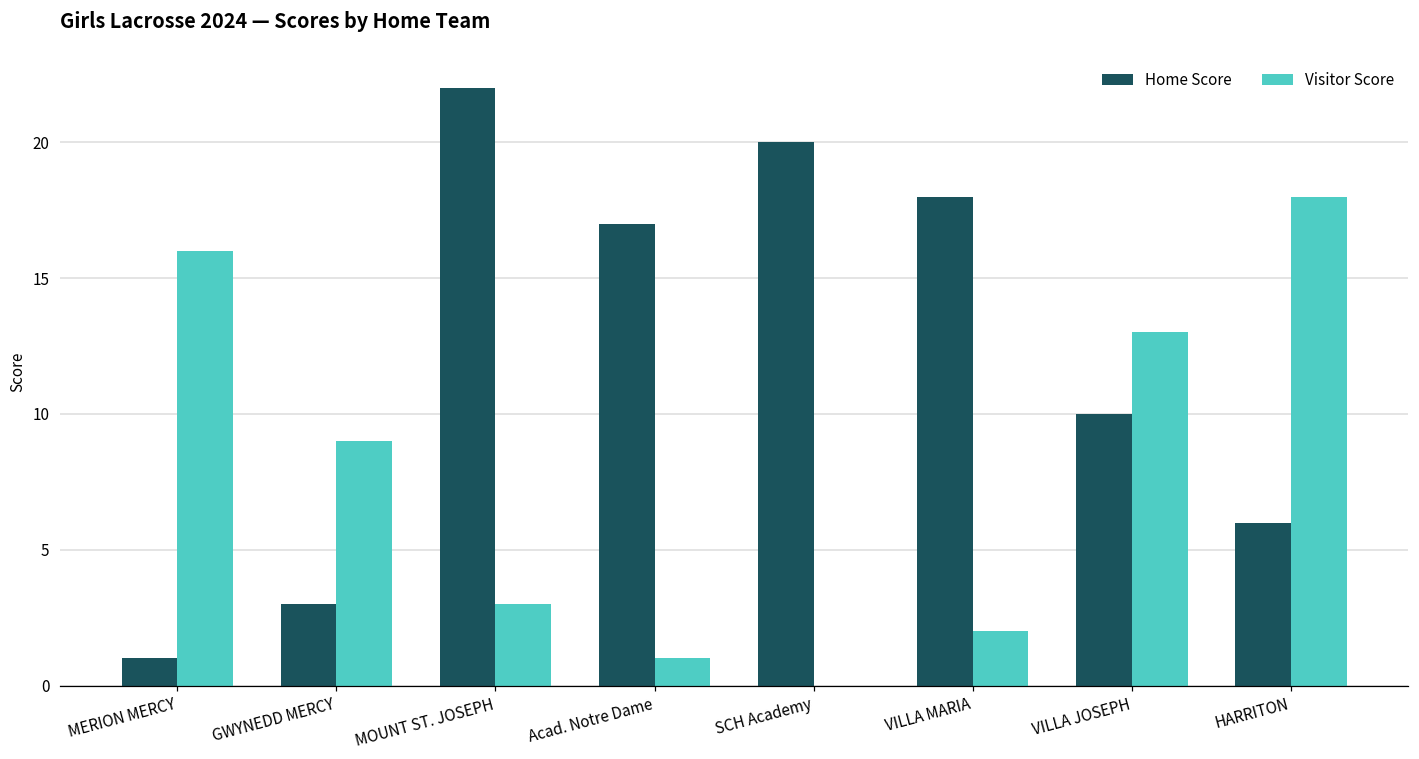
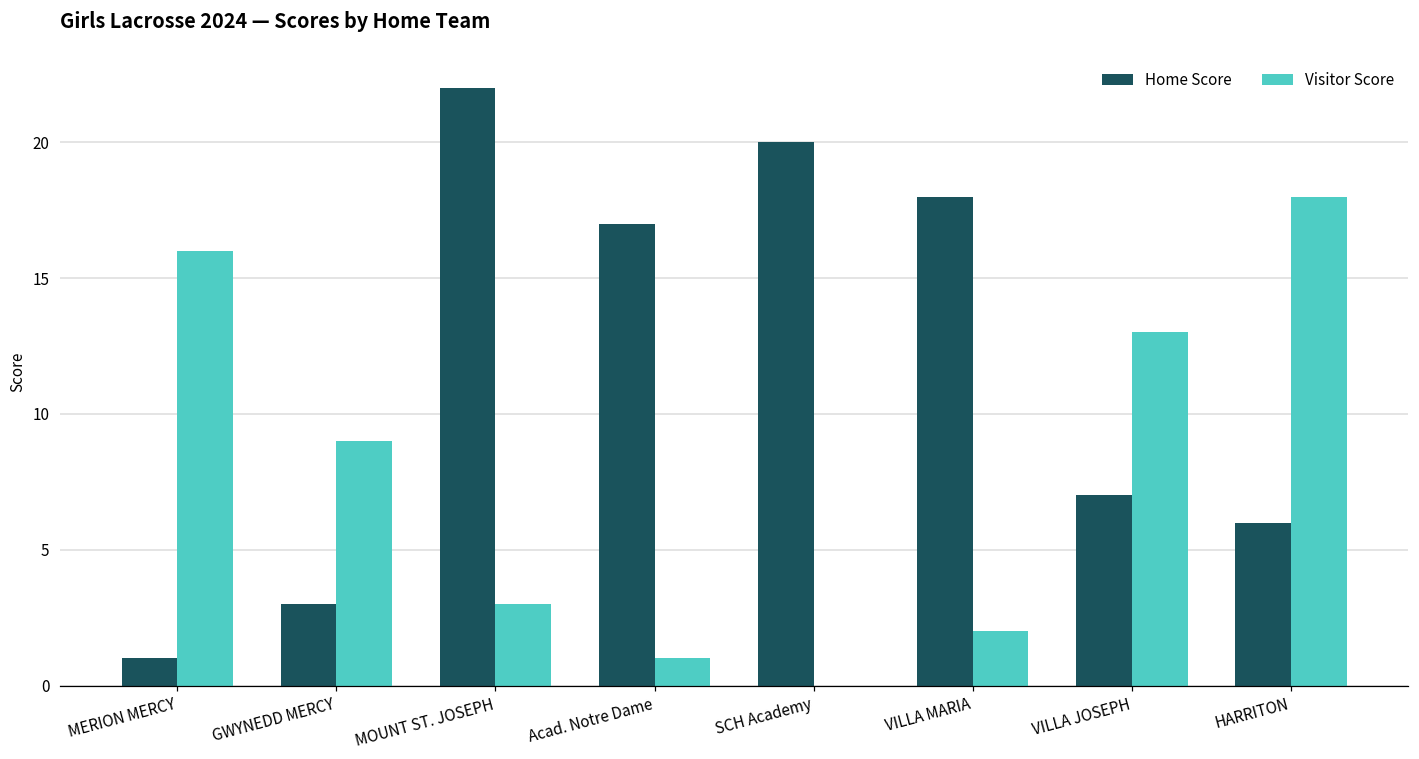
Home Score, VILLA JOSEPH: 10 -> 7
